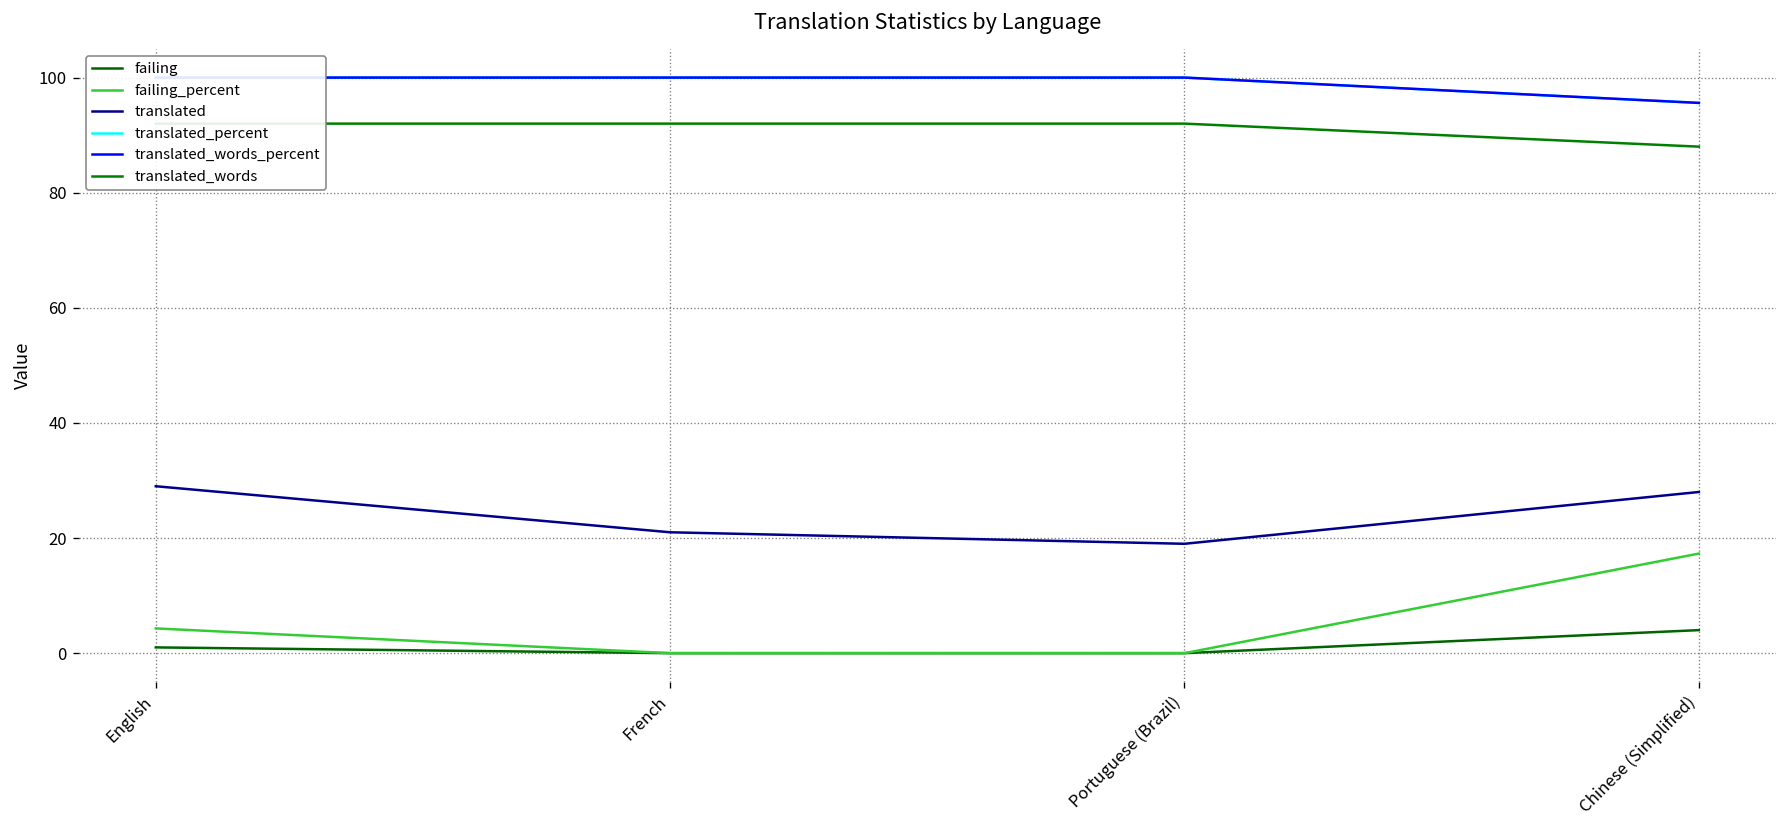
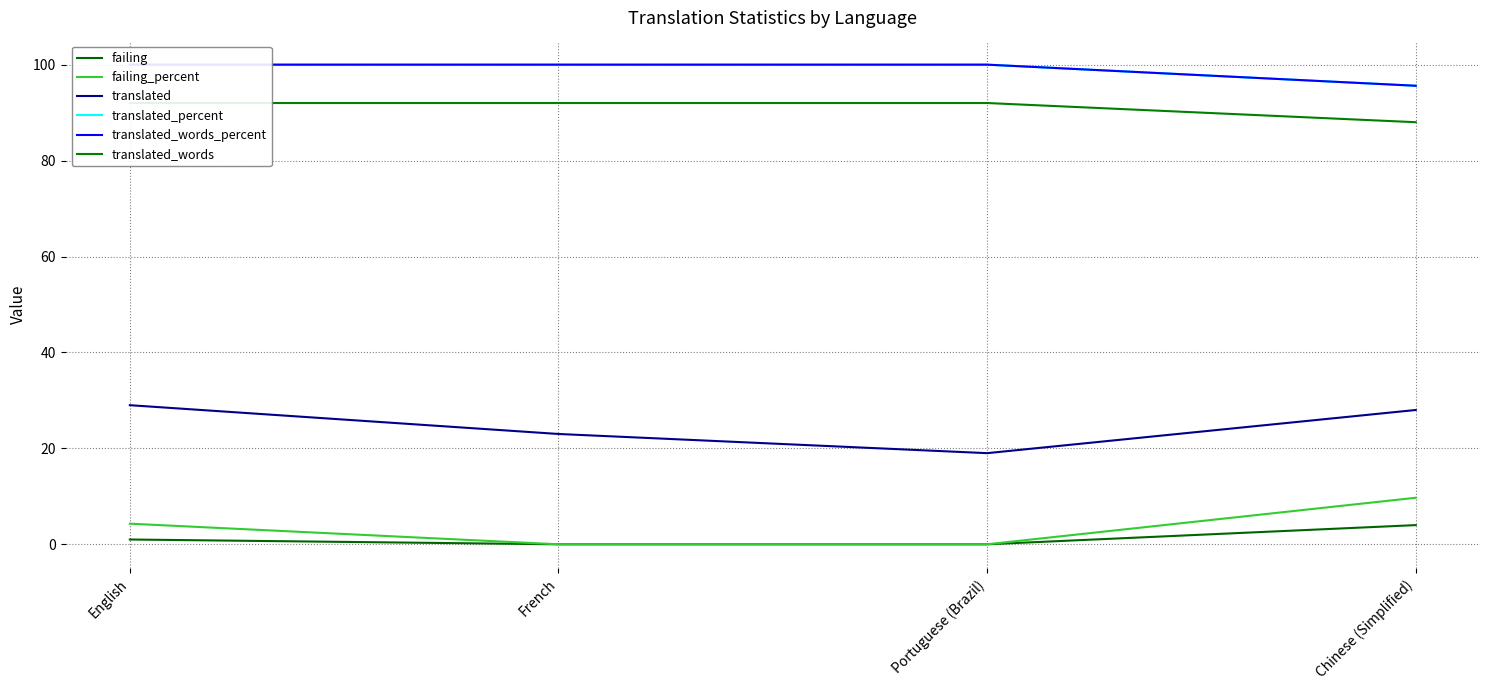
translated, French: 21 -> 23
failing_percent, Chinese (Simplified): 17 -> 10
